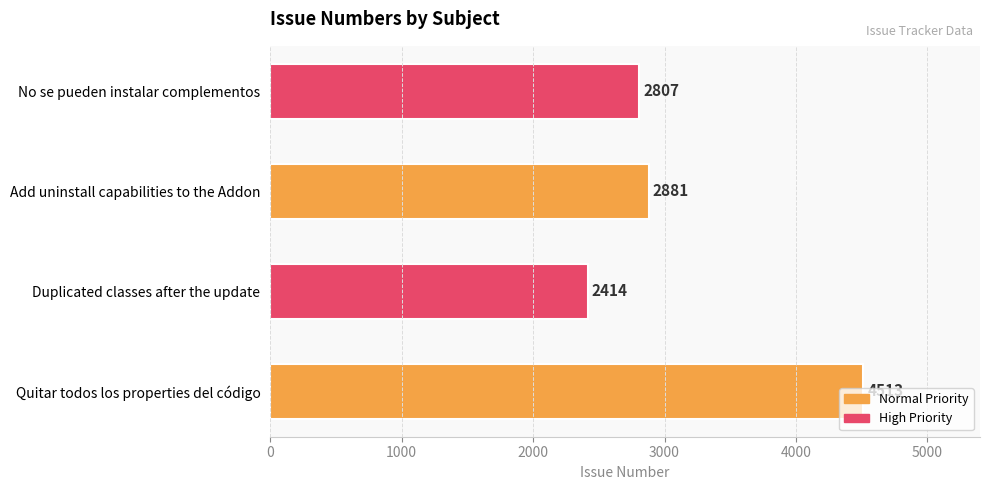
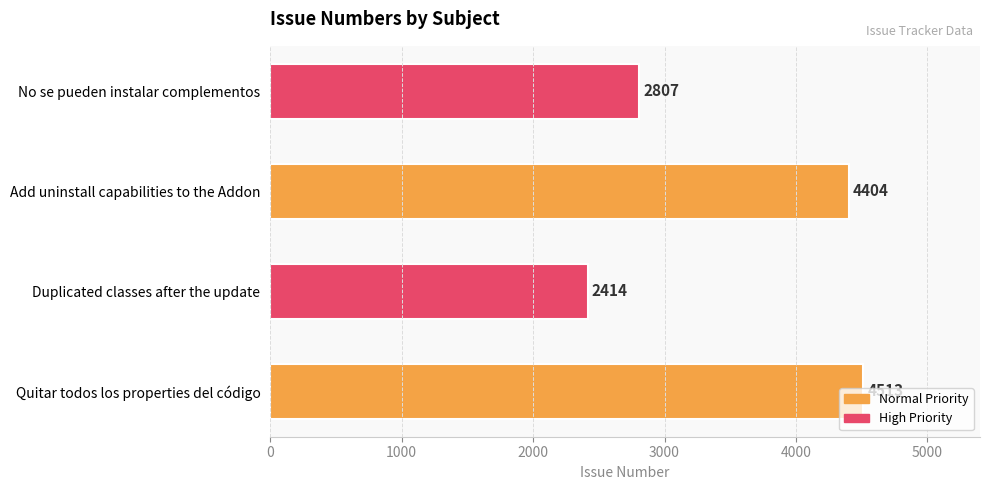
Add uninstall capabilities to the Addon: 2881 -> 4404
